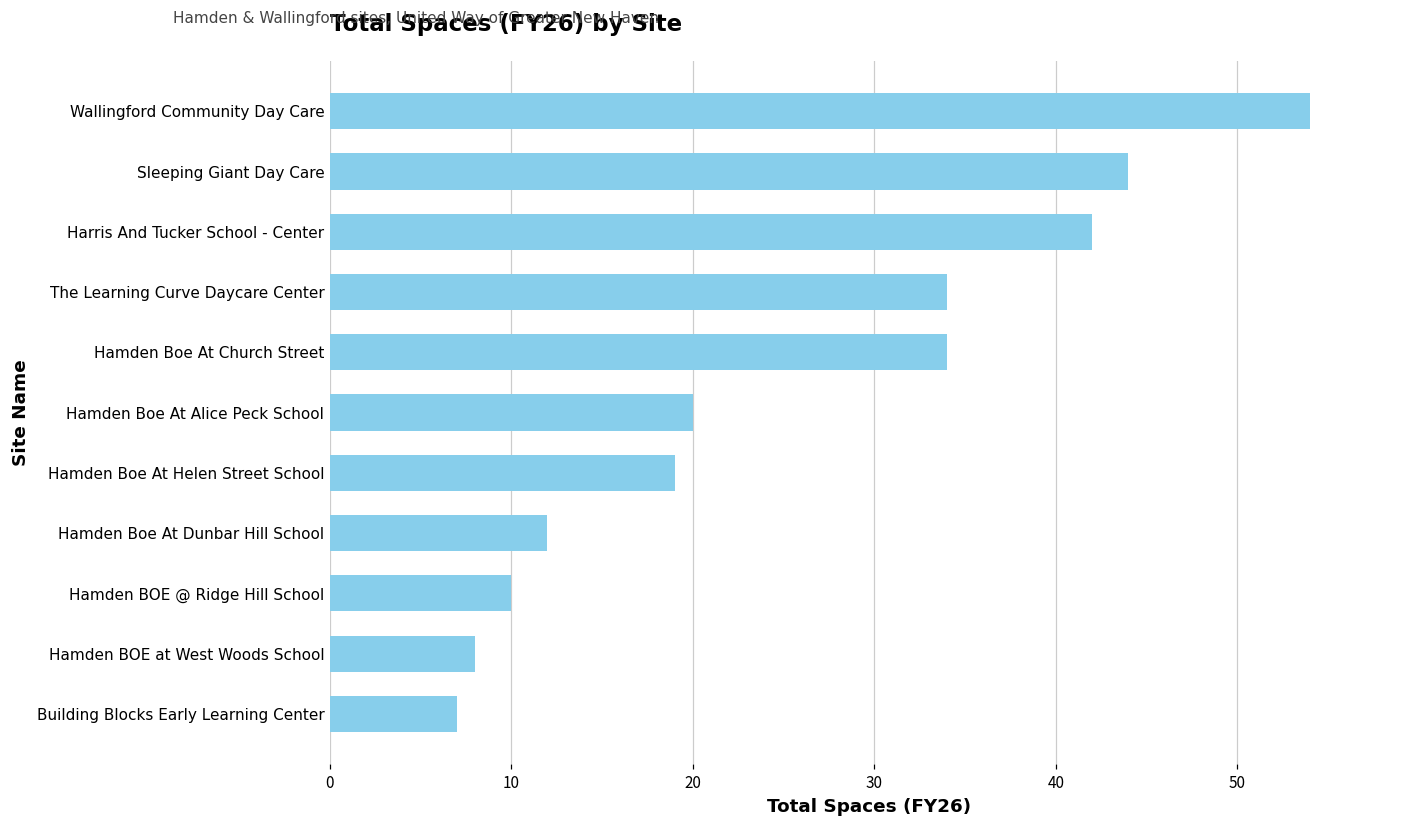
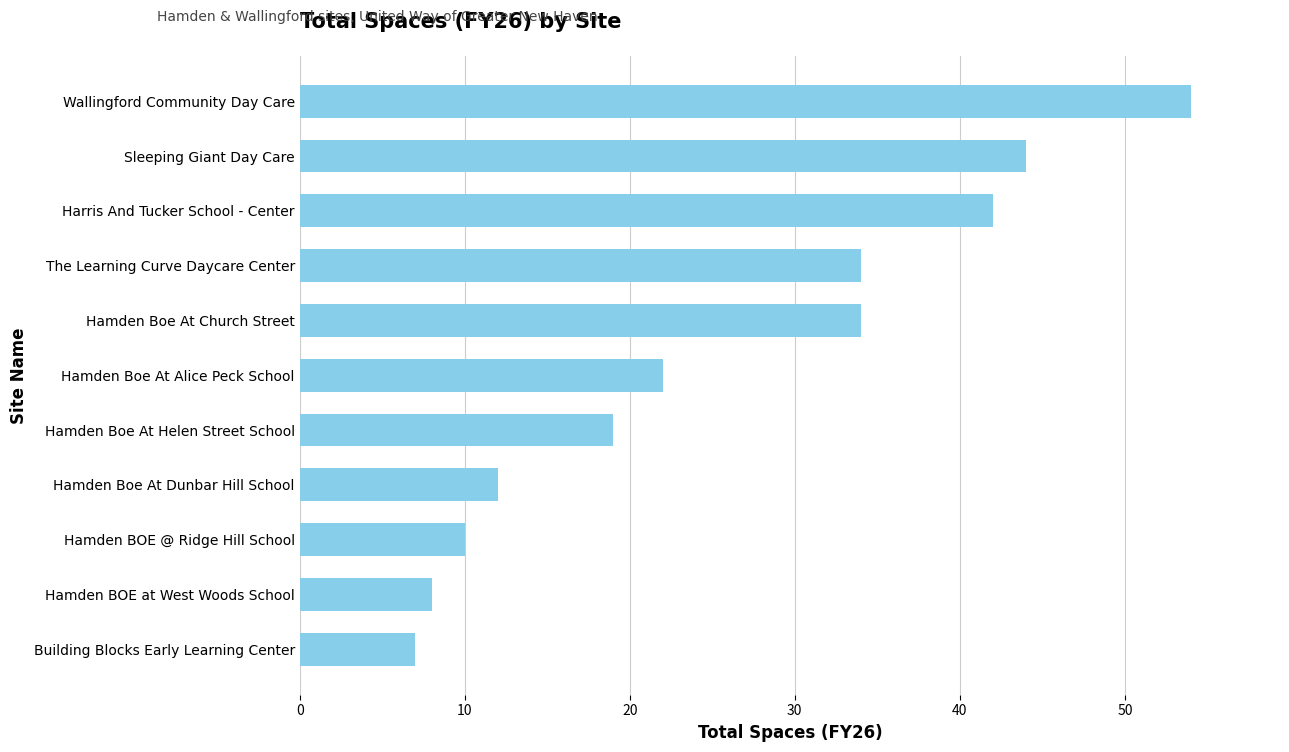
Hamden Boe At Alice Peck School: 20 -> 22
